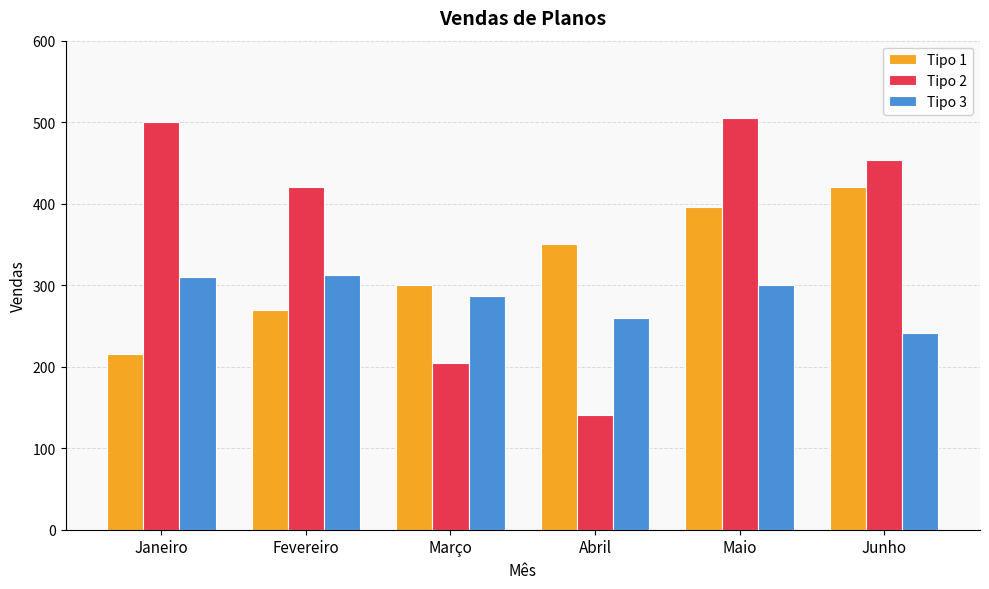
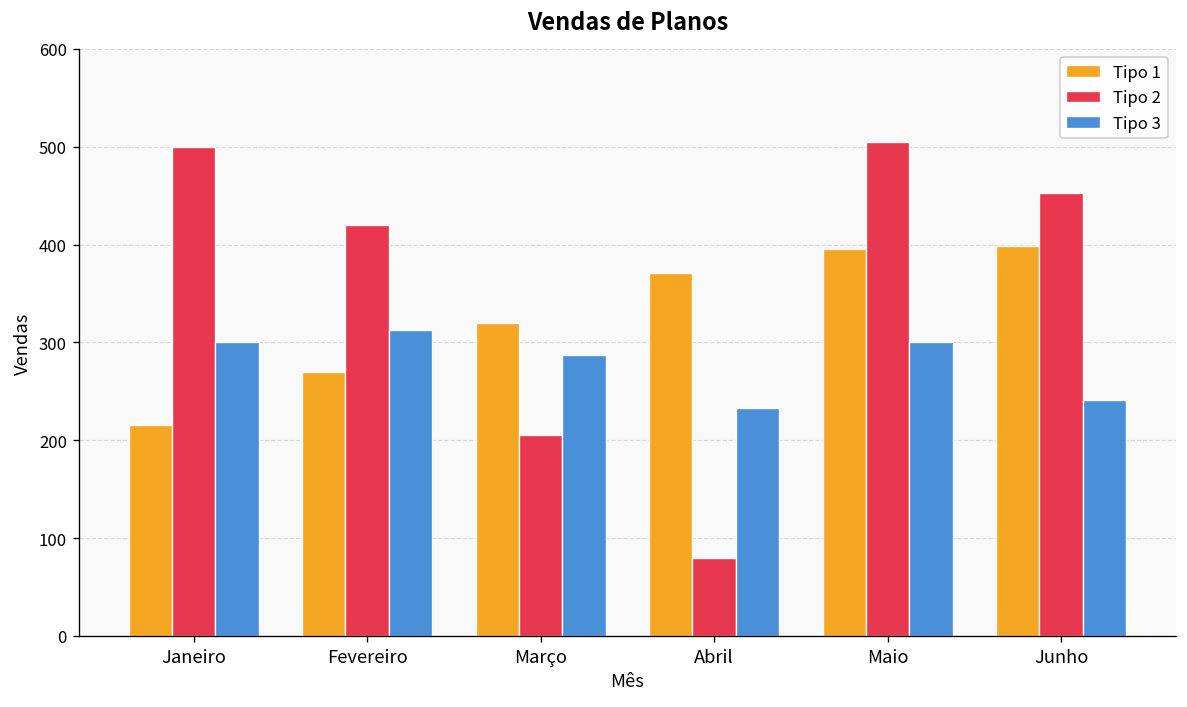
Tipo 3, Janeiro: 310 -> 300
Tipo 1, Março: 300 -> 320
Tipo 1, Abril: 350 -> 370
Tipo 2, Abril: 140 -> 80
Tipo 3, Abril: 260 -> 230
Tipo 1, Junho: 420 -> 400
